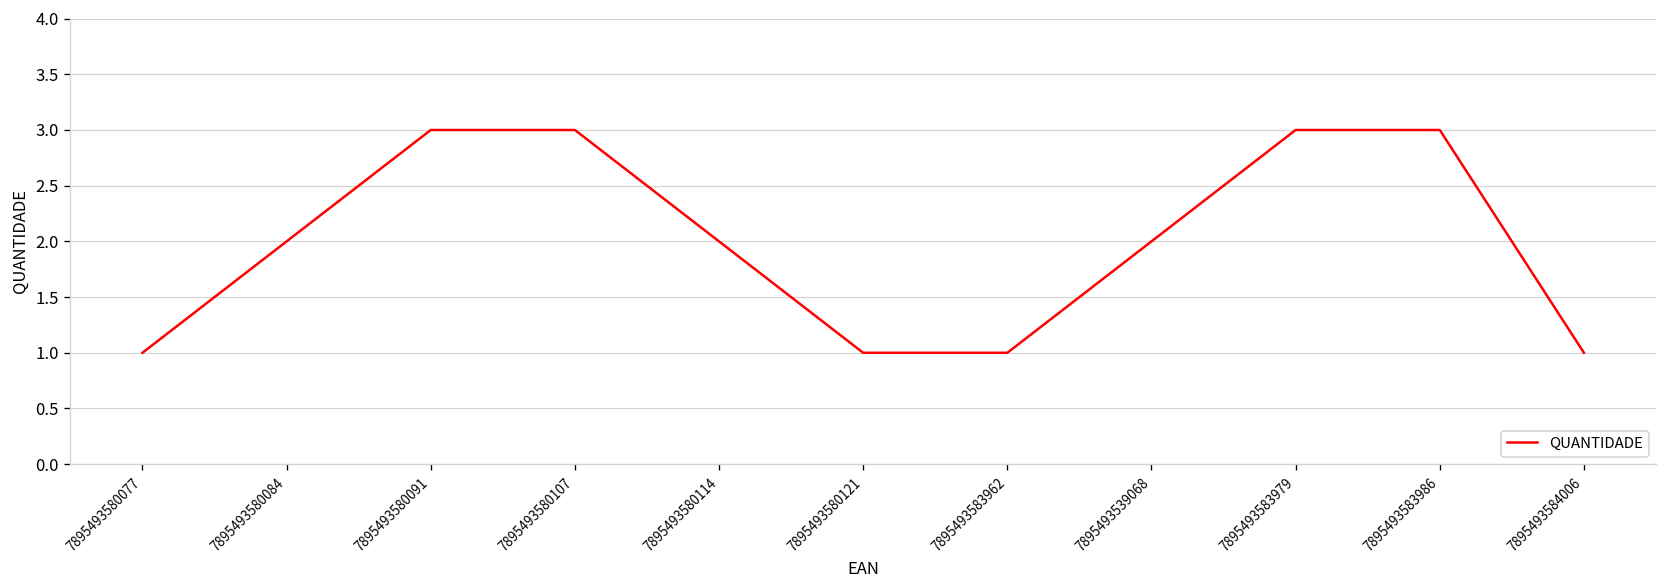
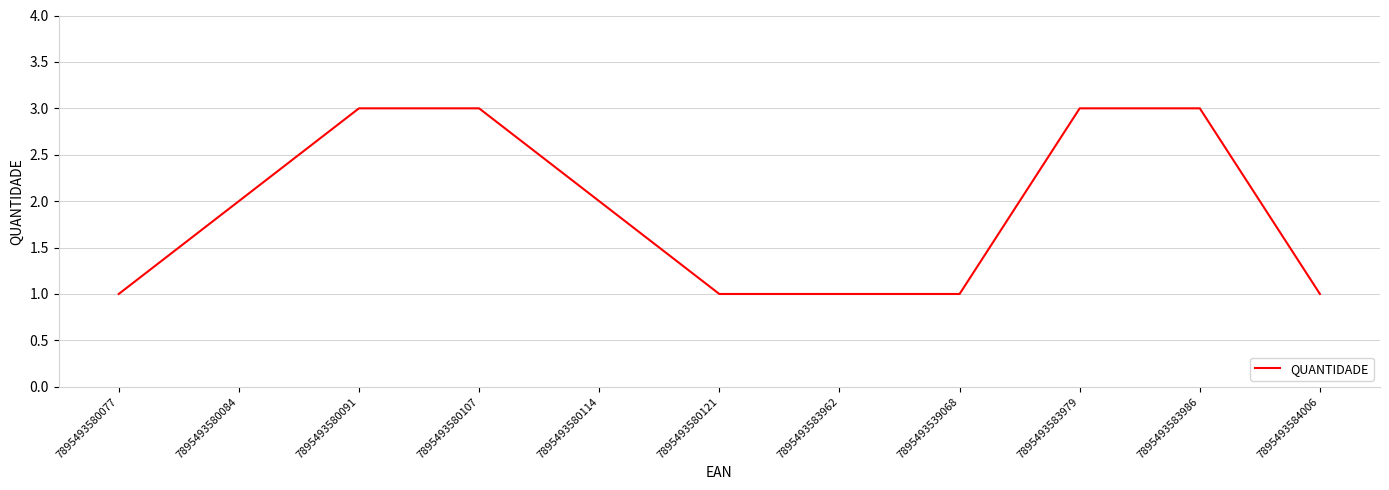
7895493539068: 2 -> 1
